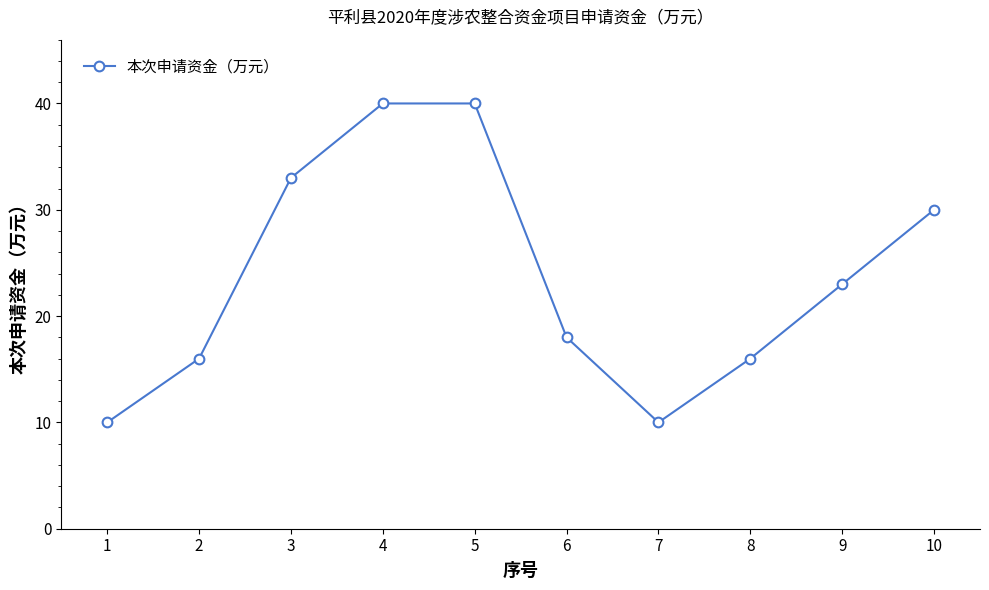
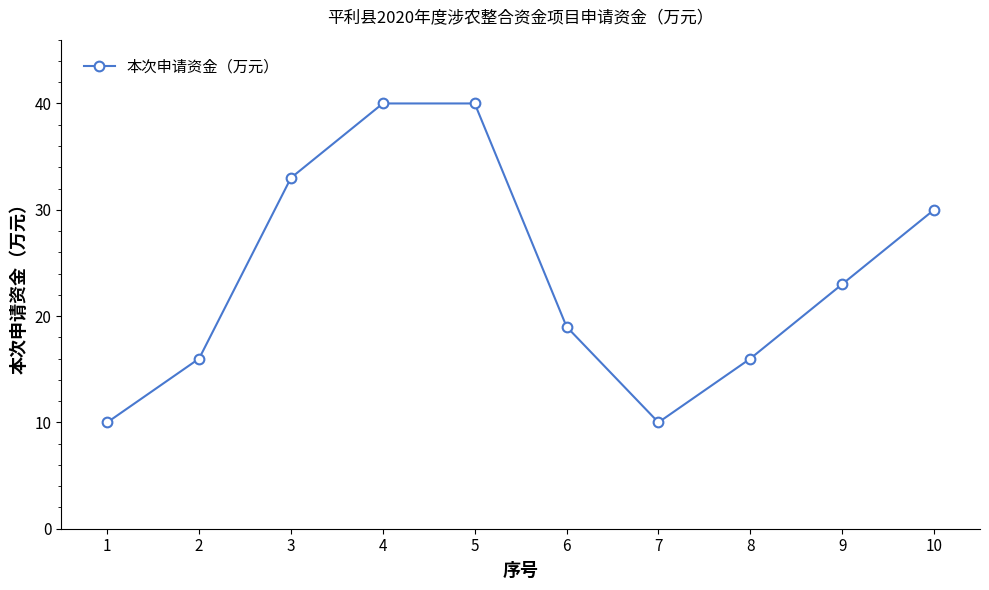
6: 18 -> 19
